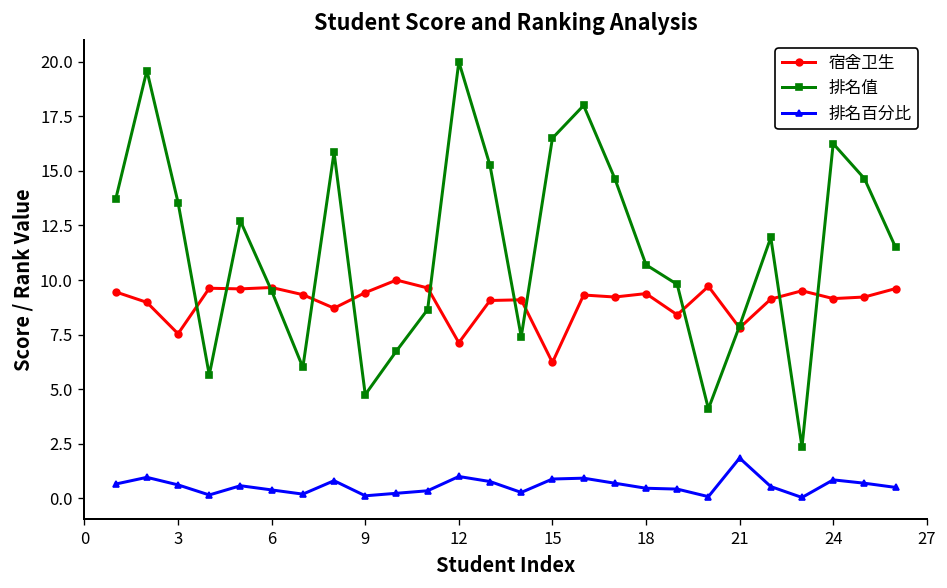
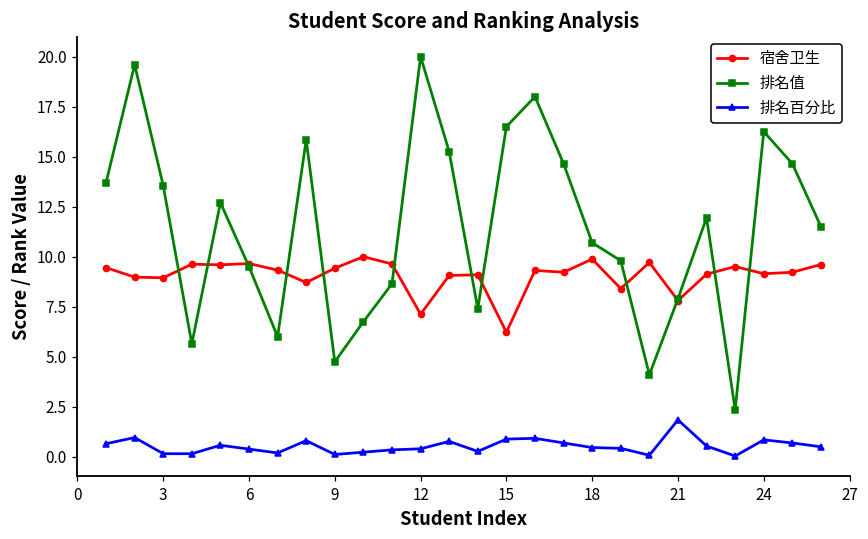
宿舍卫生, 3: 7.5 -> 8.9
排名百分比, 3: 0.6 -> 0.2
排名百分比, 12: 1.0 -> 0.4
宿舍卫生, 18: 9.4 -> 9.9
